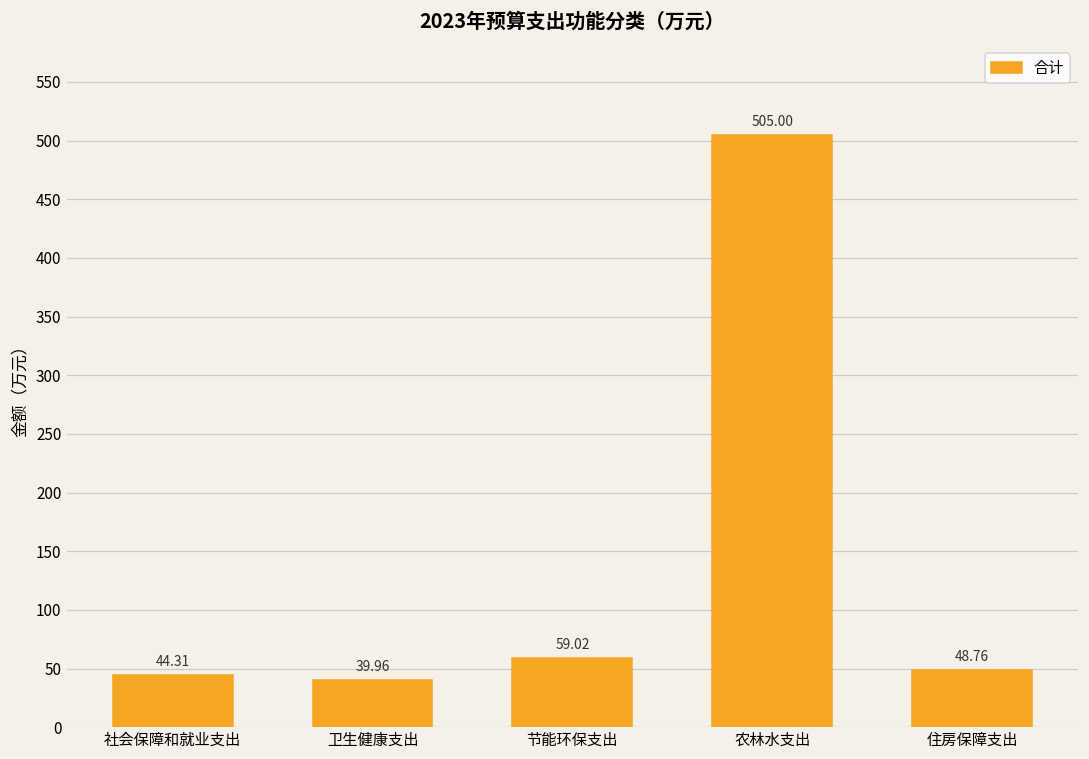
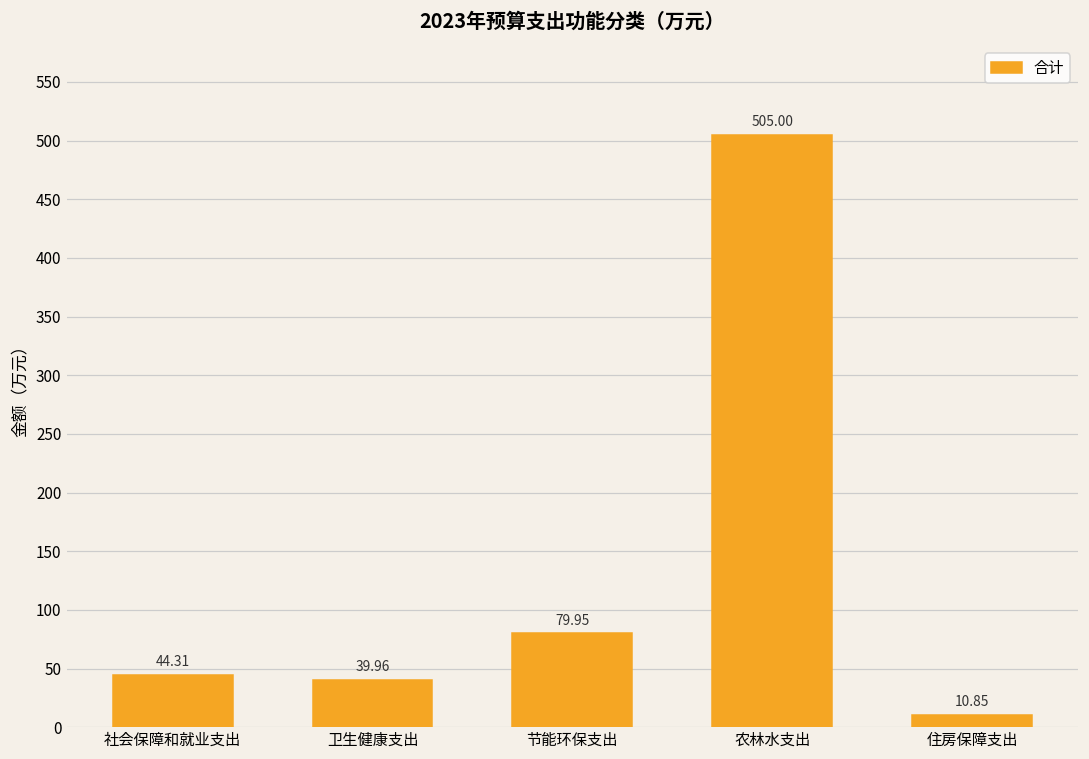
节能环保支出: 59.02 -> 79.95
住房保障支出: 48.76 -> 10.85
